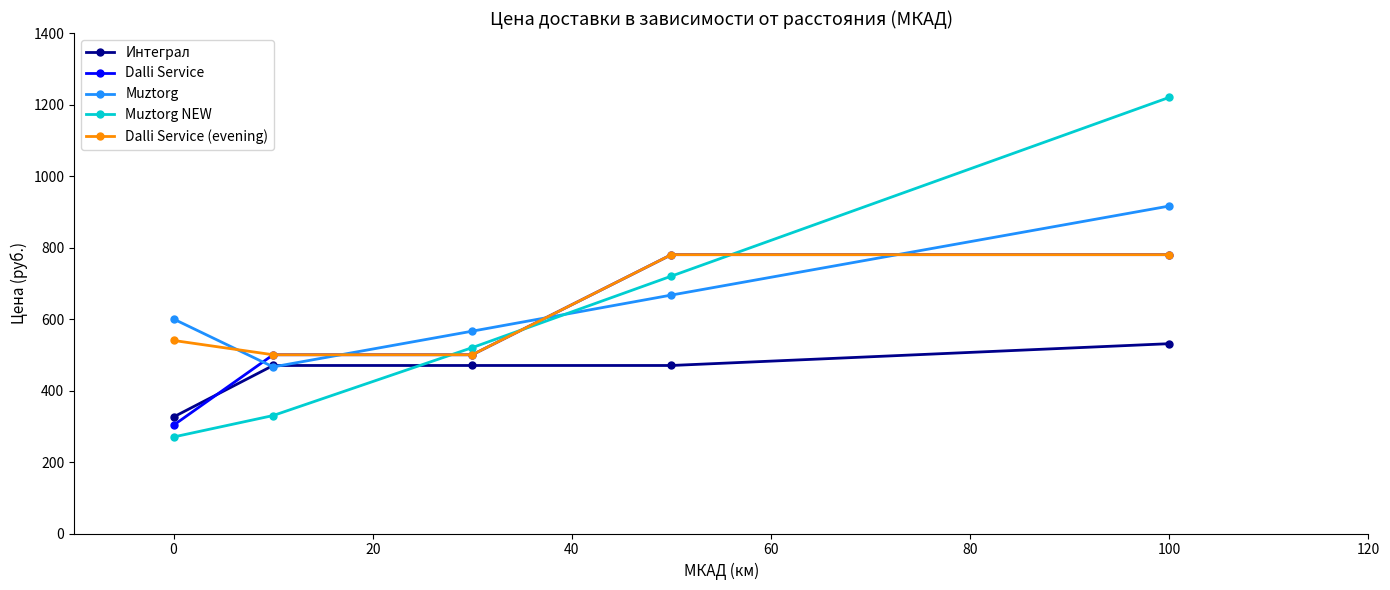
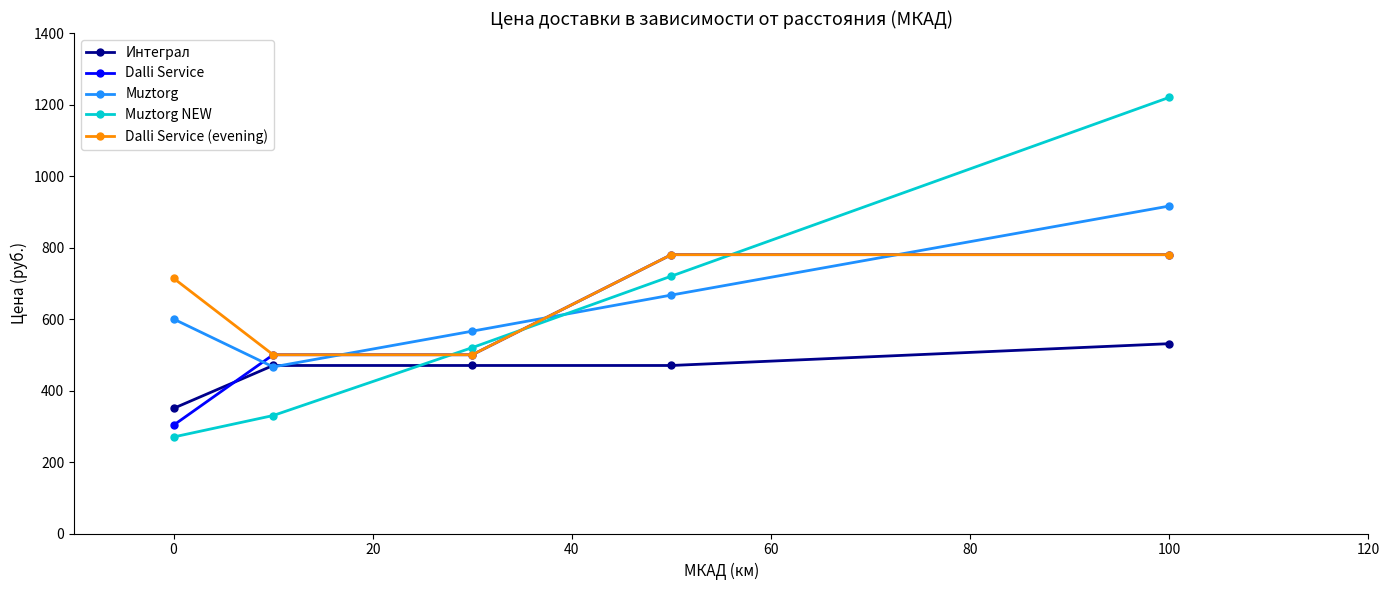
Интеграл, 0: 330 -> 350
Dalli Service (evening), 0: 540 -> 710
